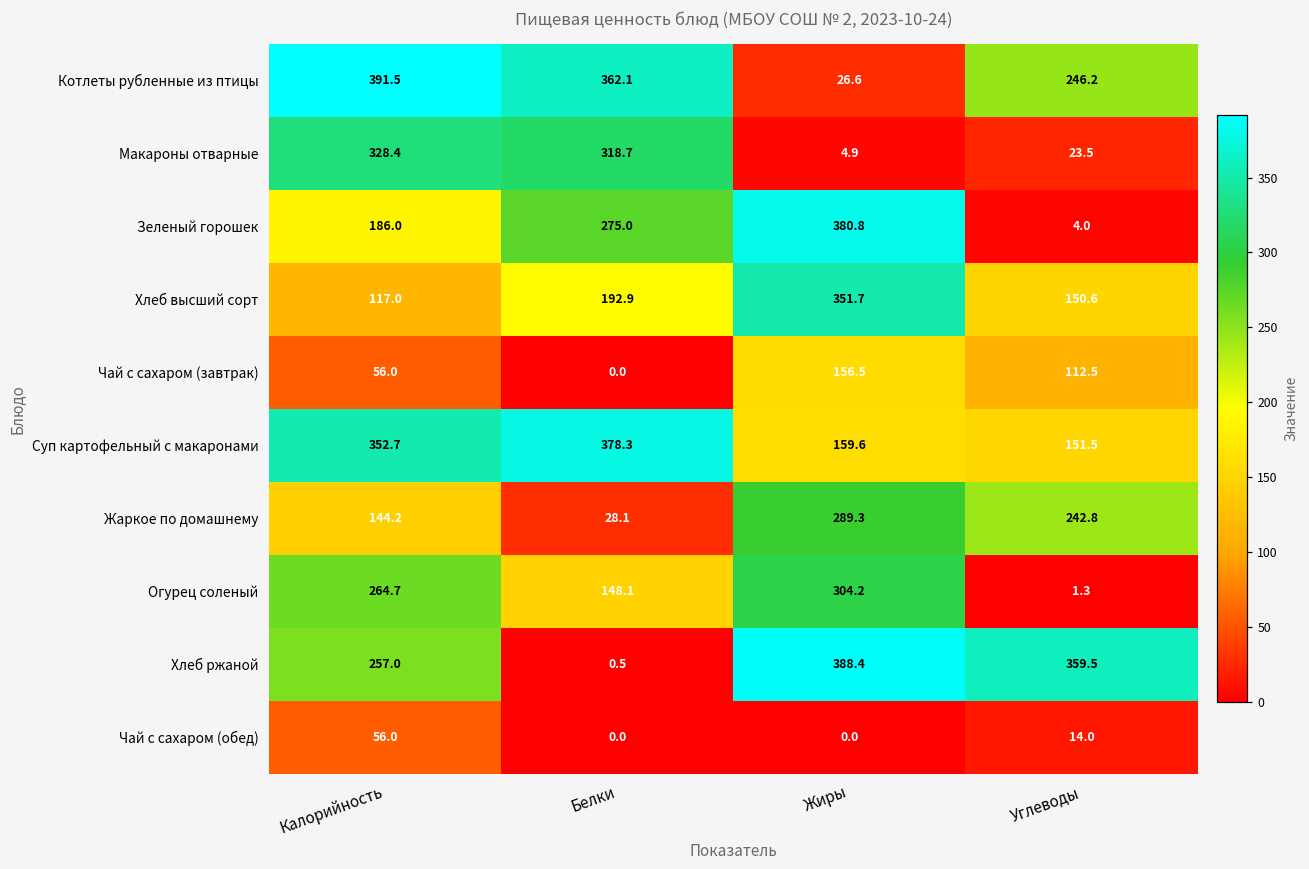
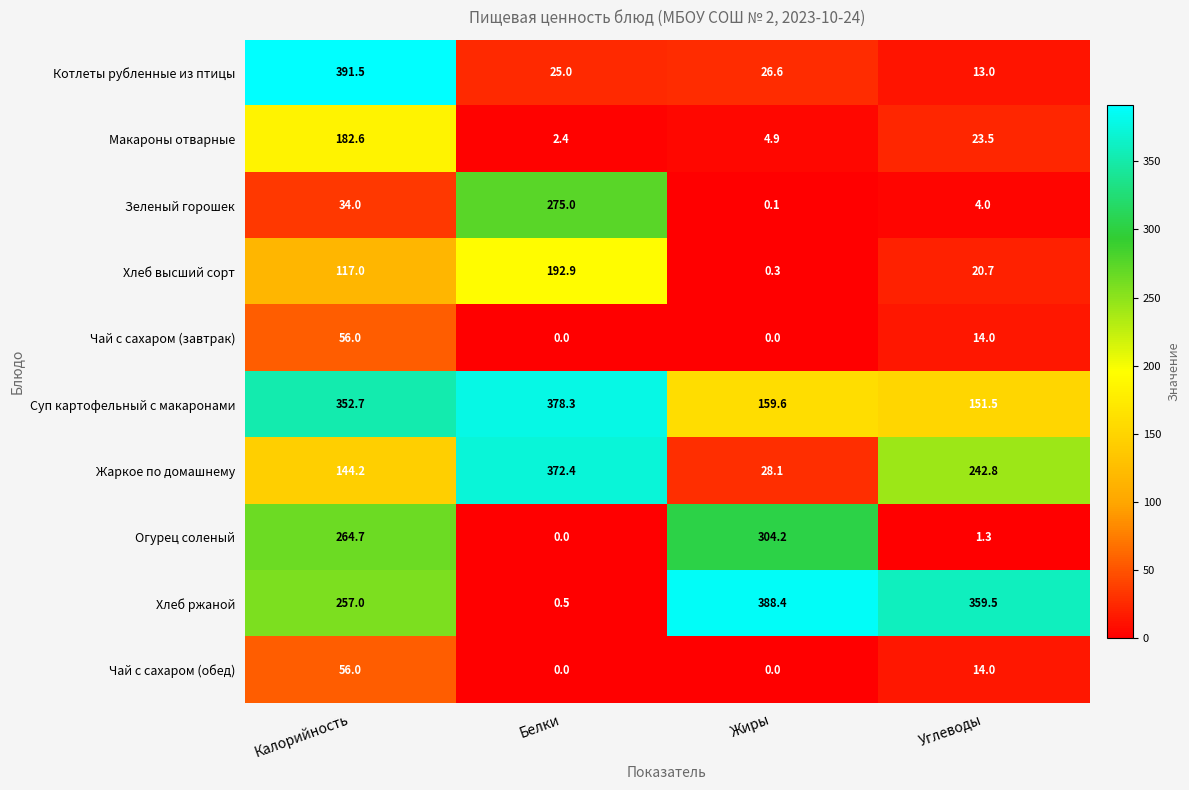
Котлеты рубленные из птицы, Белки: 362.1 -> 25.0
Котлеты рубленные из птицы, Углеводы: 246.2 -> 13.0
Макароны отварные, Калорийность: 328.4 -> 182.6
Макароны отварные, Белки: 318.7 -> 2.4
Зеленый горошек, Калорийность: 186.0 -> 34.0
Зеленый горошек, Жиры: 380.8 -> 0.1
Хлеб высший сорт, Жиры: 351.7 -> 0.3
Хлеб высший сорт, Углеводы: 150.6 -> 20.7
Чай с сахаром (завтрак), Жиры: 156.5 -> 0.0
Чай с сахаром (завтрак), Углеводы: 112.5 -> 14.0
Жаркое по домашнему, Белки: 28.1 -> 372.4
Жаркое по домашнему, Жиры: 289.3 -> 28.1
Огурец соленый, Белки: 148.1 -> 0.0
